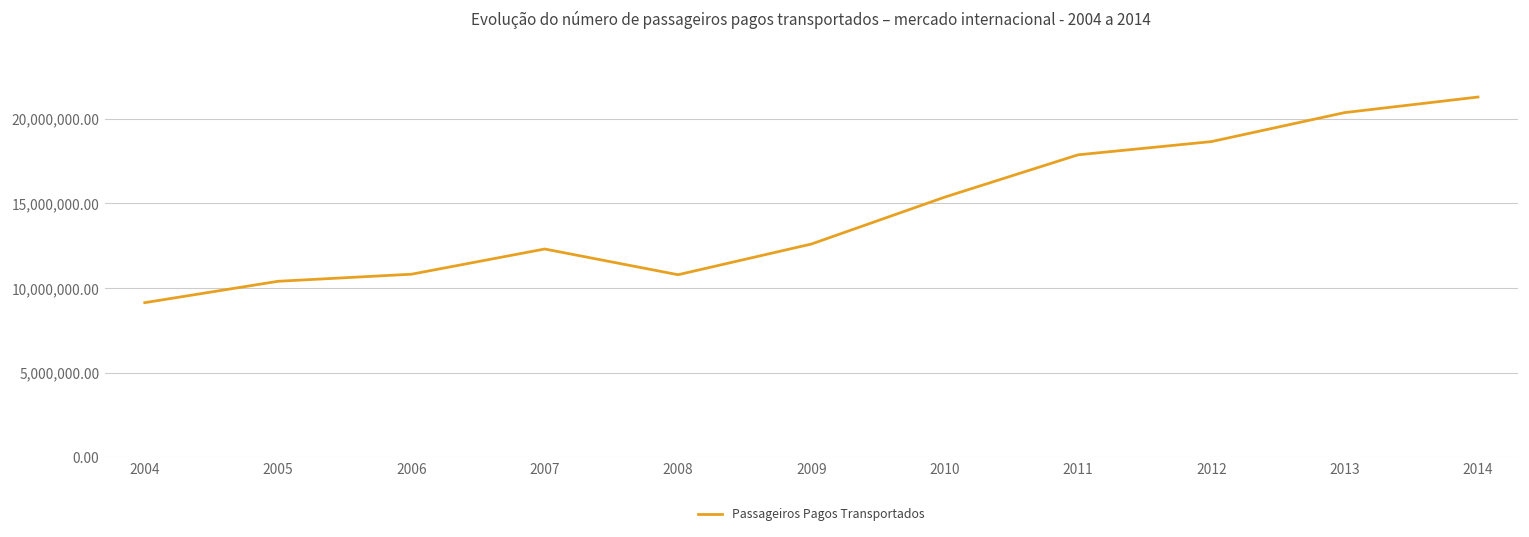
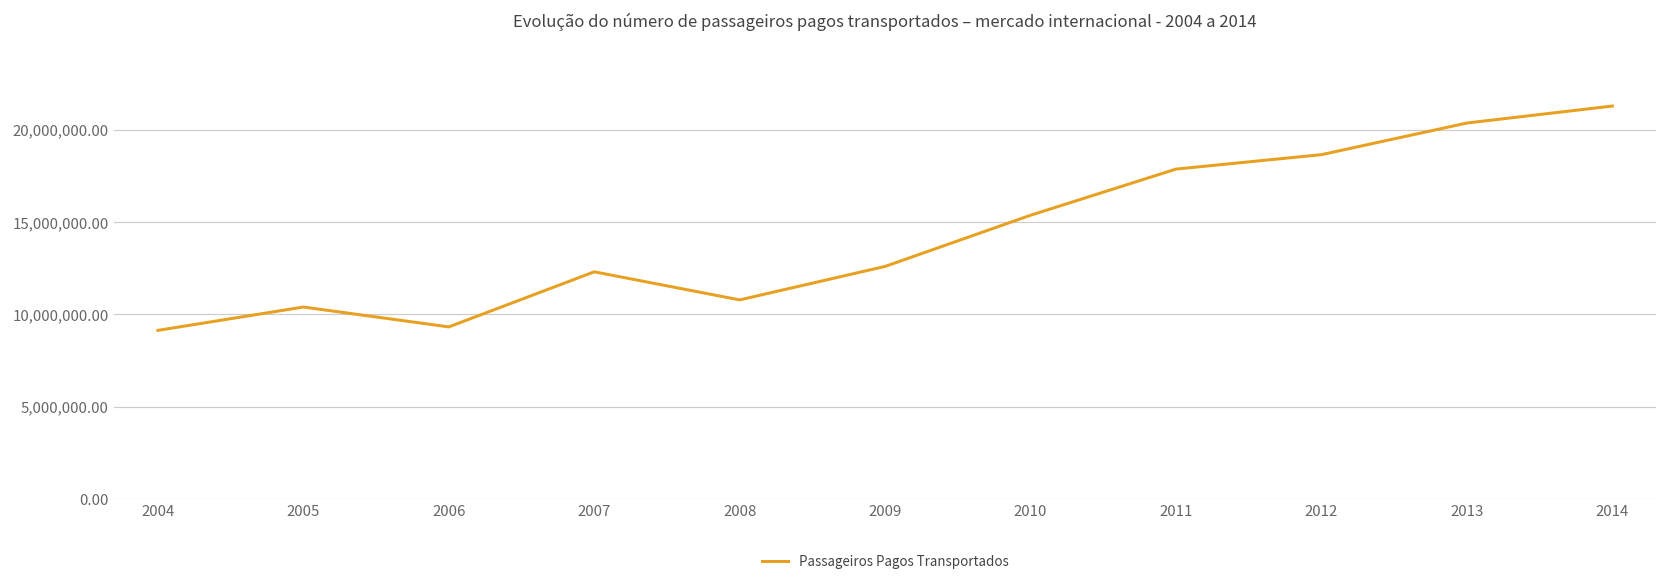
2006: 10,800,000 -> 9,300,000
